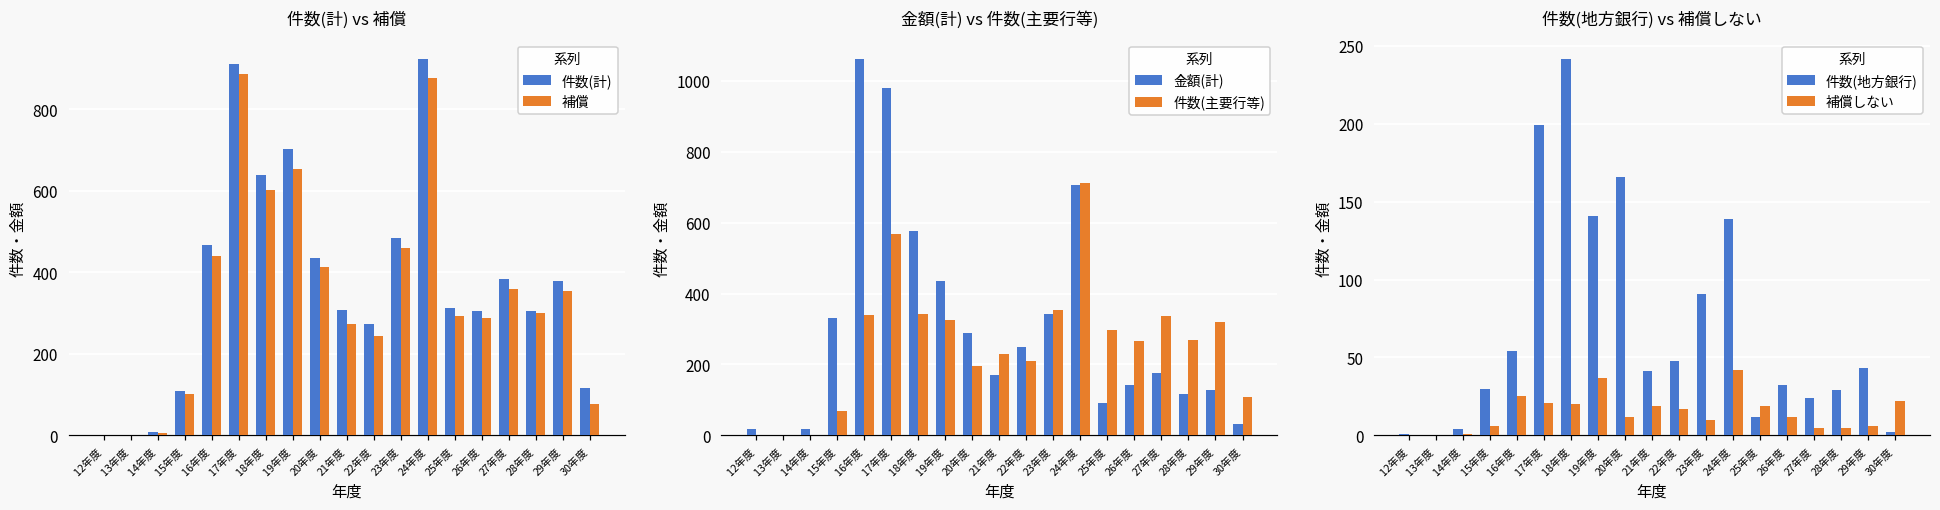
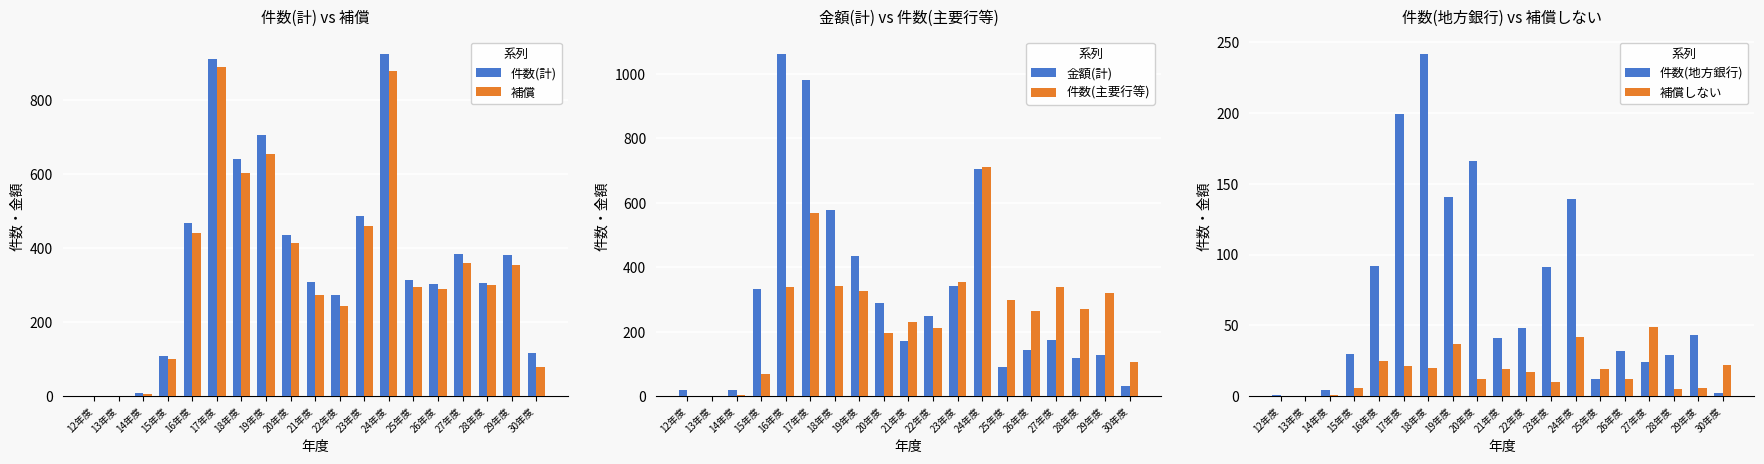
件数(地方銀行) vs 補償しない, 件数(地方銀行), 16年度: 54 -> 92
件数(地方銀行) vs 補償しない, 補償しない, 27年度: 5 -> 49
